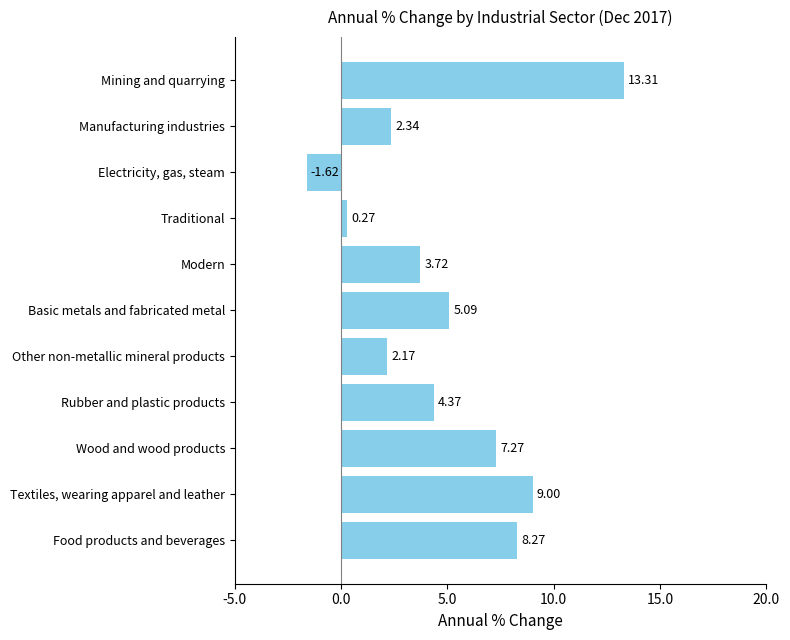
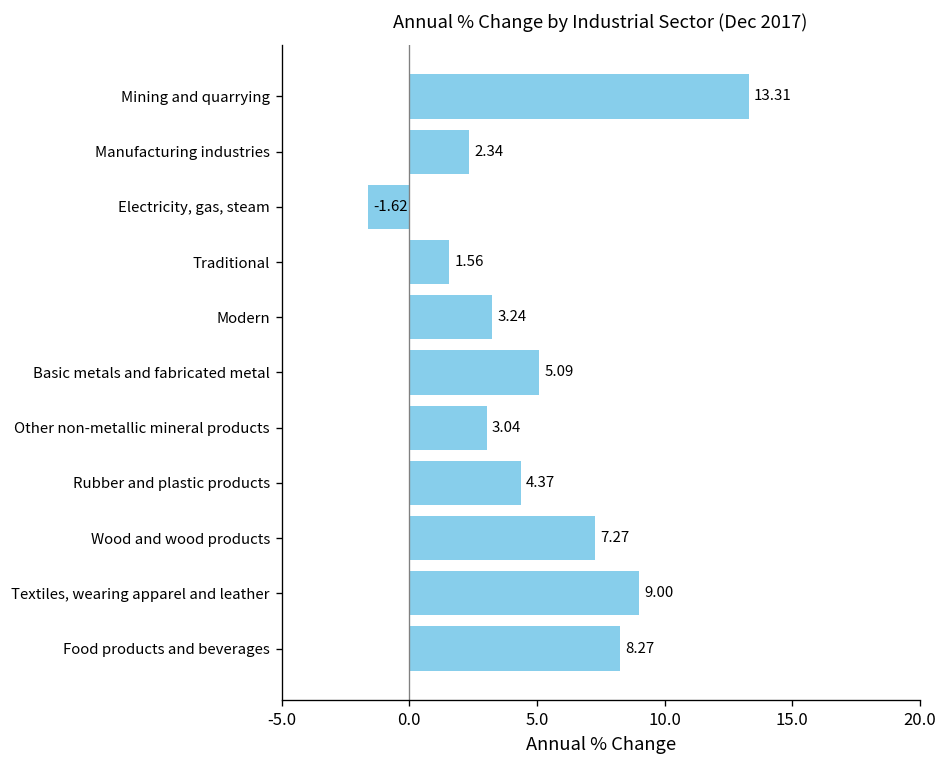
Traditional: 0.27 -> 1.56
Modern: 3.72 -> 3.24
Other non-metallic mineral products: 2.17 -> 3.04
